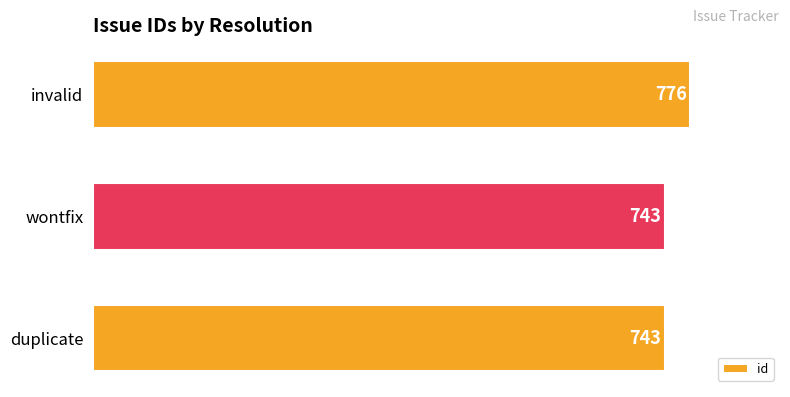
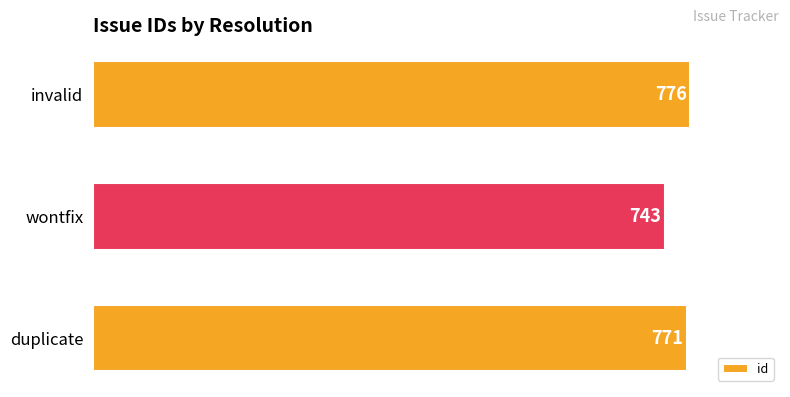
duplicate: 743 -> 771
